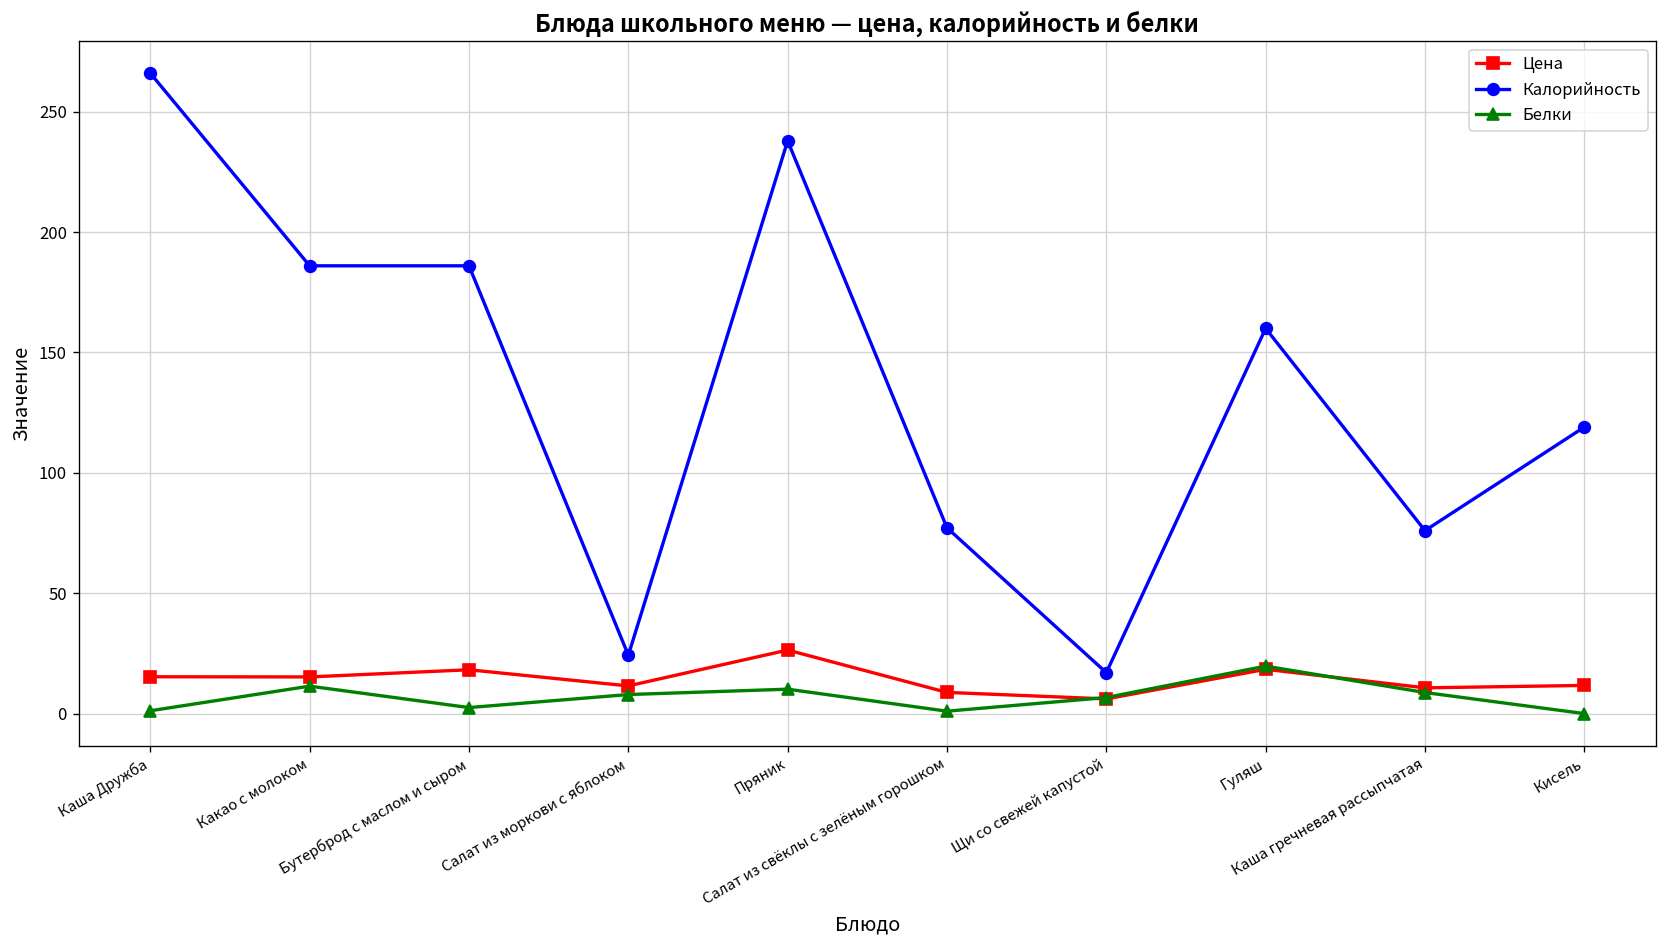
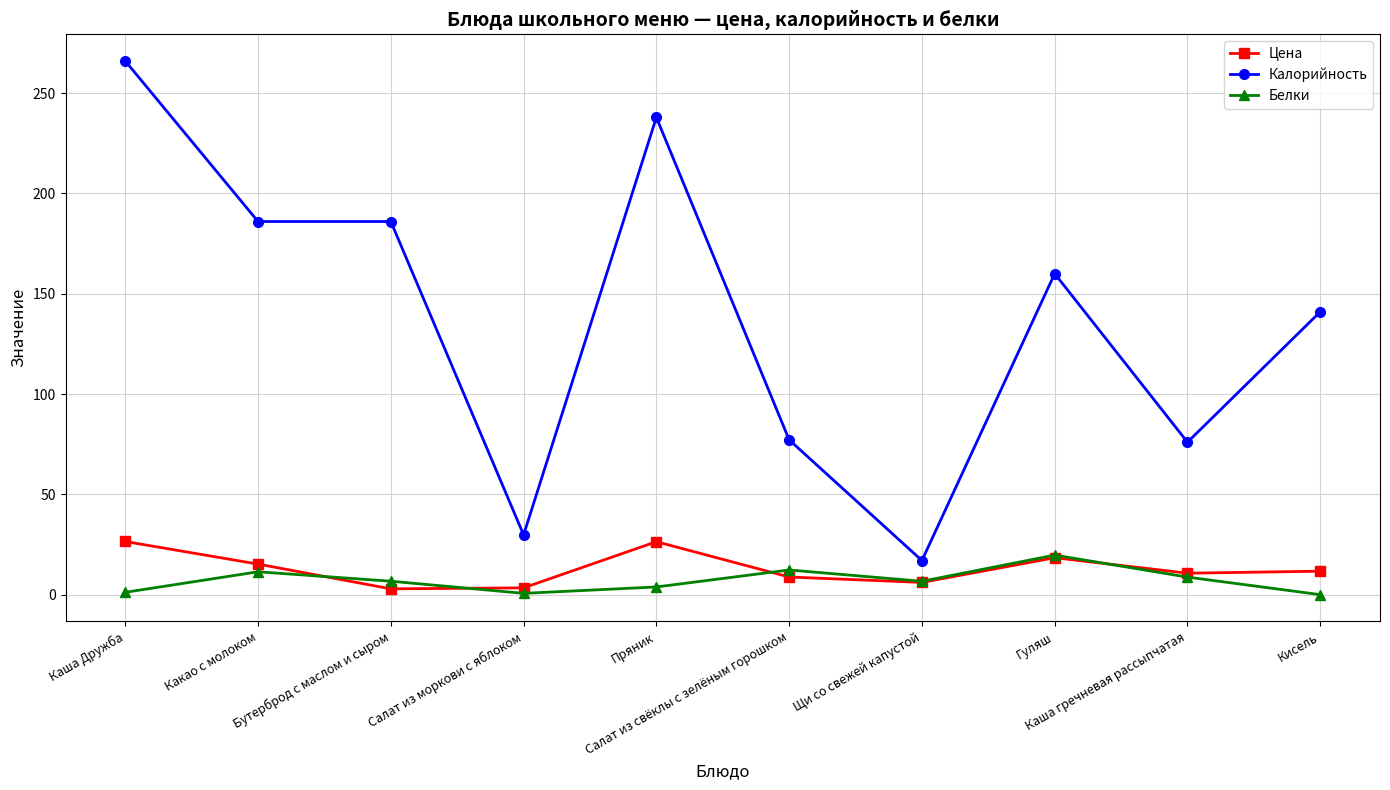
Цена, Каша Дружба: 15 -> 27
Цена, Бутерброд с маслом и сыром: 18 -> 3
Белки, Бутерброд с маслом и сыром: 3 -> 7
Цена, Салат из моркови с яблоком: 12 -> 3
Калорийность, Салат из моркови с яблоком: 24 -> 30
Белки, Салат из моркови с яблоком: 8 -> 1
Белки, Пряник: 10 -> 4
Белки, Салат из свёклы с зелёным горошком: 1 -> 12
Калорийность, Кисель: 119 -> 141
